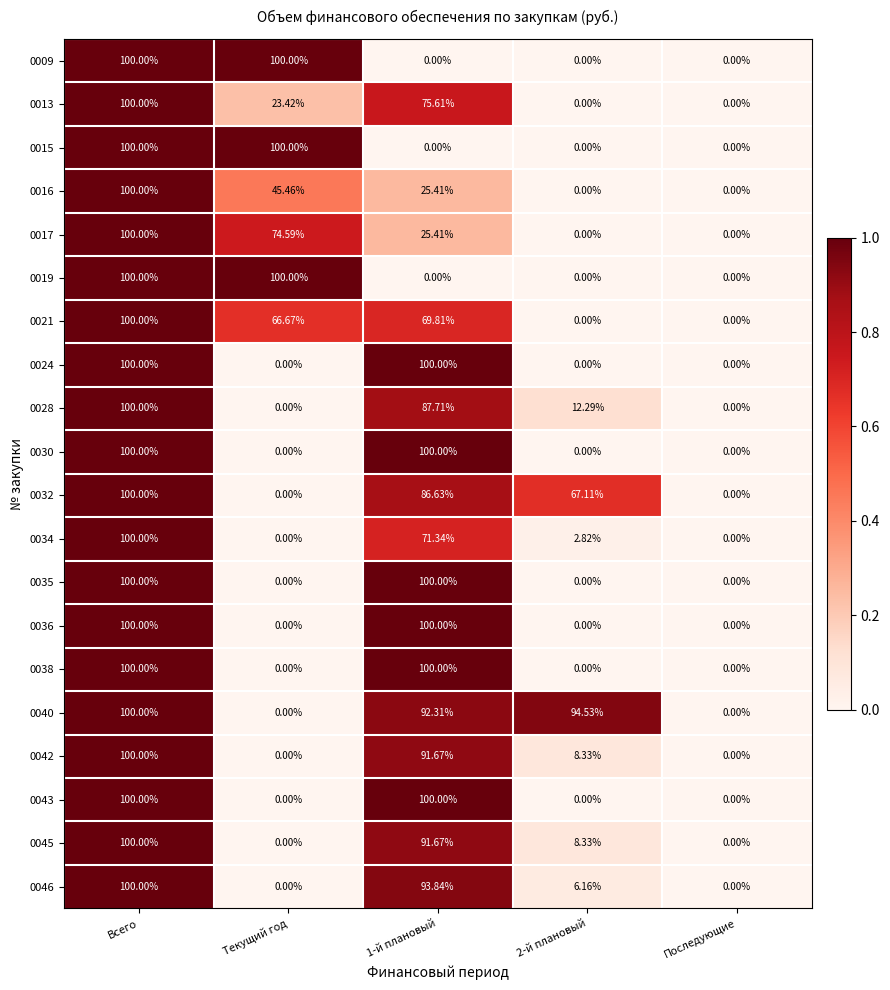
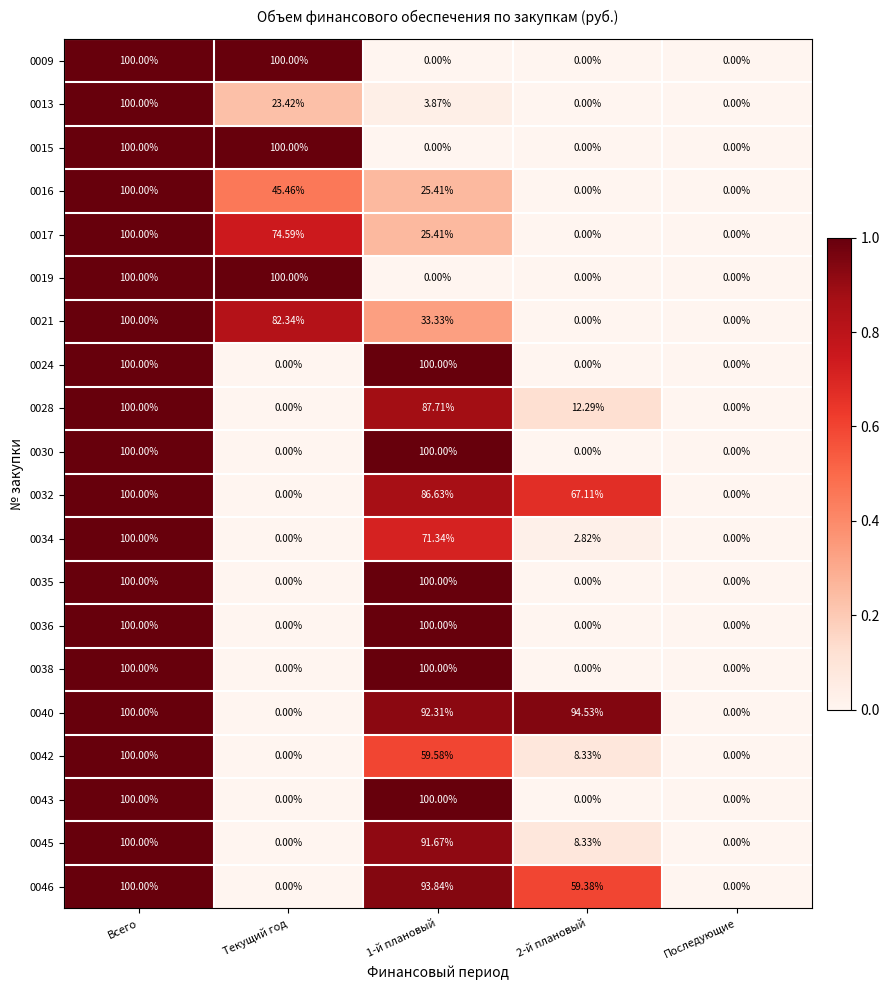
0013, 1-й плановый: 75.61% -> 3.87%
0021, Текущий год: 66.67% -> 82.34%
0021, 1-й плановый: 69.81% -> 33.33%
0042, 1-й плановый: 91.67% -> 59.58%
0046, 2-й плановый: 6.16% -> 59.38%
